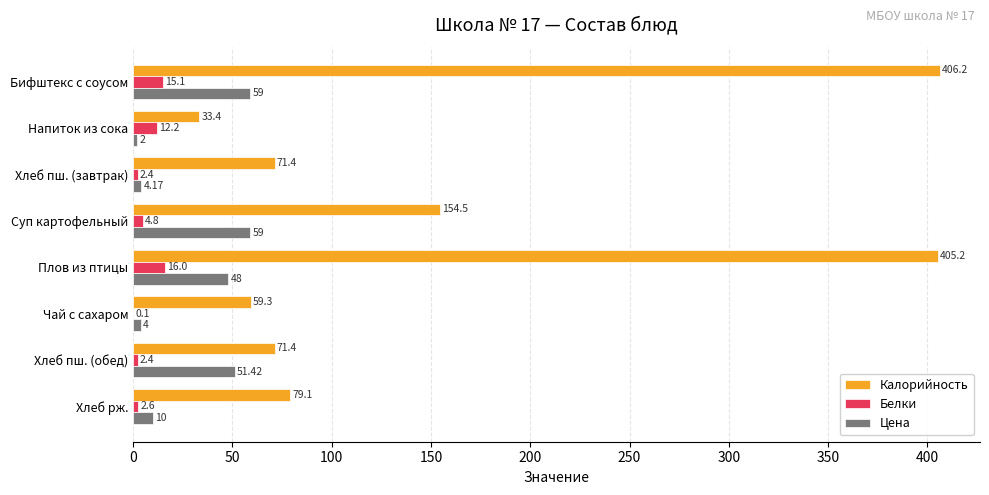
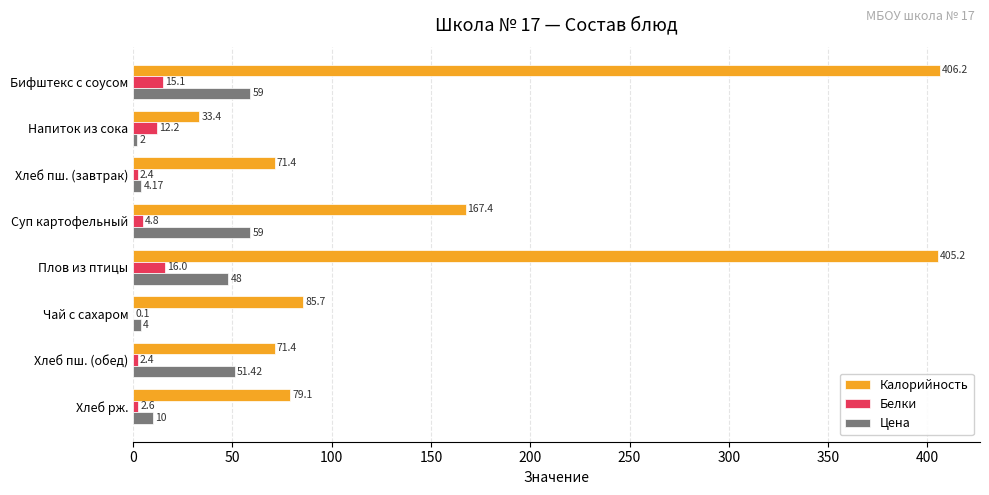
Калорийность, Суп картофельный: 154.5 -> 167.4
Калорийность, Чай с сахаром: 59.3 -> 85.7
